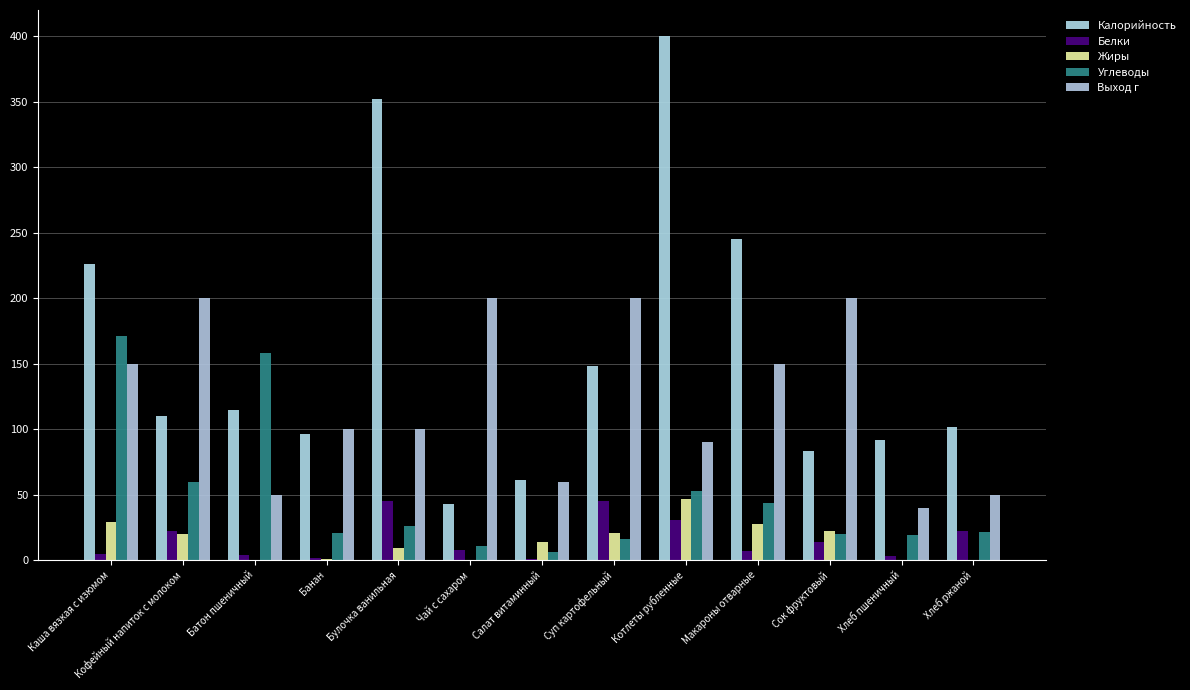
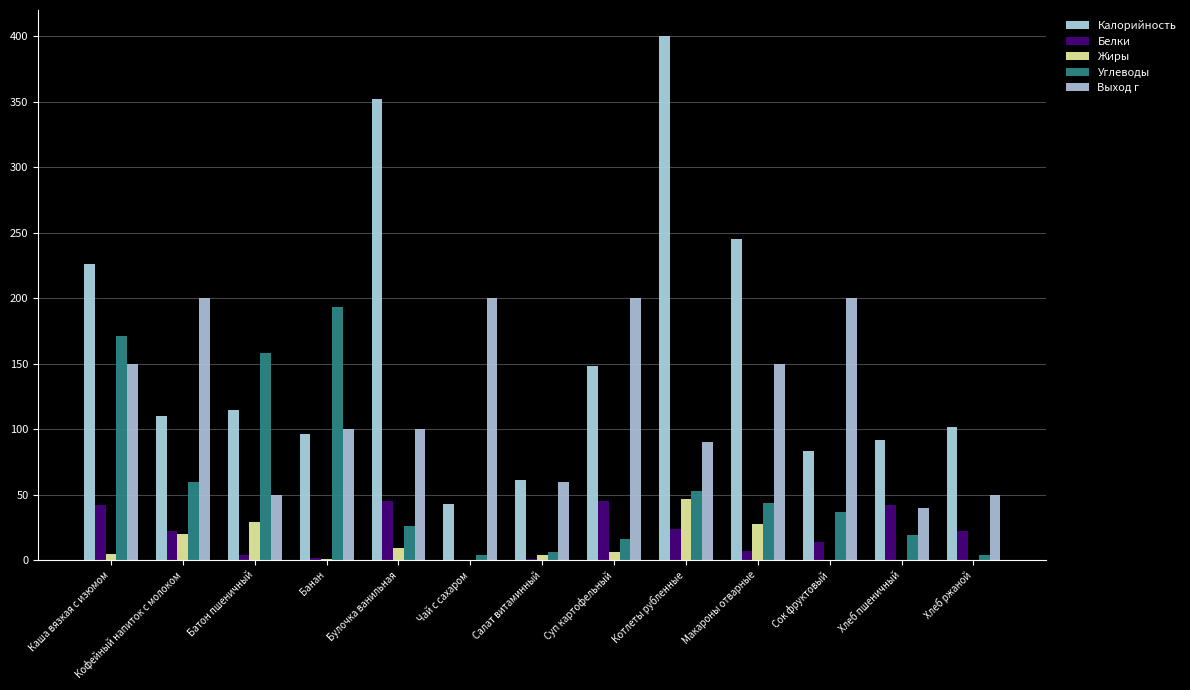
Белки, Каша вязкая с изюмом: 4 -> 42
Жиры, Каша вязкая с изюмом: 29 -> 5
Жиры, Батон пшеничный: 0 -> 29
Углеводы, Банан: 21 -> 193
Белки, Чай с сахаром: 8 -> 0
Углеводы, Чай с сахаром: 11 -> 4
Жиры, Салат витаминный: 14 -> 4
Жиры, Суп картофельный: 21 -> 6
Белки, Котлеты рубленные: 31 -> 24
Жиры, Сок фруктовый: 22 -> 0
Углеводы, Сок фруктовый: 20 -> 37
Белки, Хлеб пшеничный: 3 -> 42
Углеводы, Хлеб ржаной: 21 -> 4
